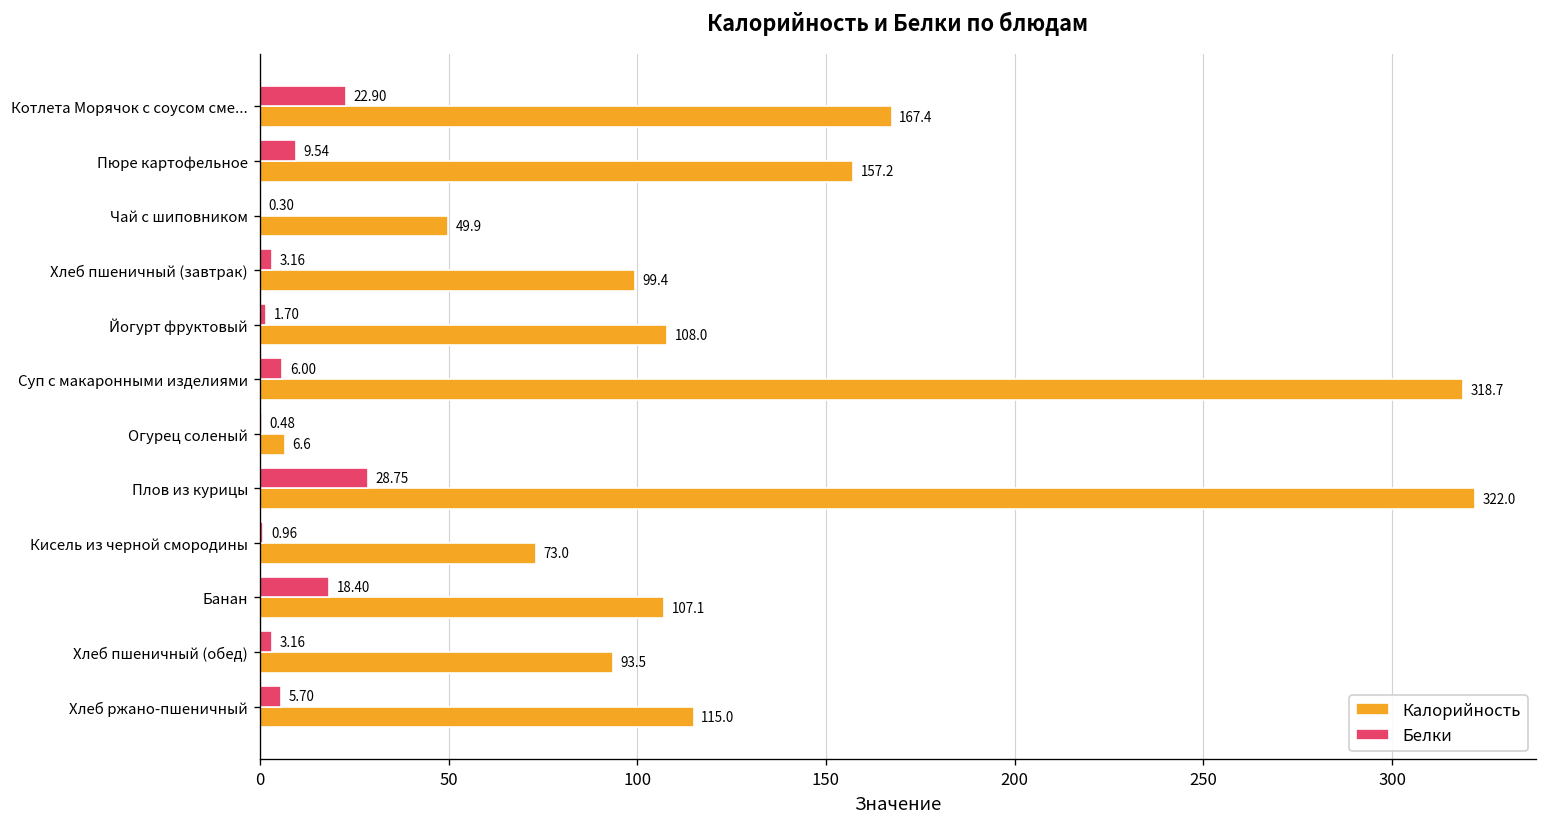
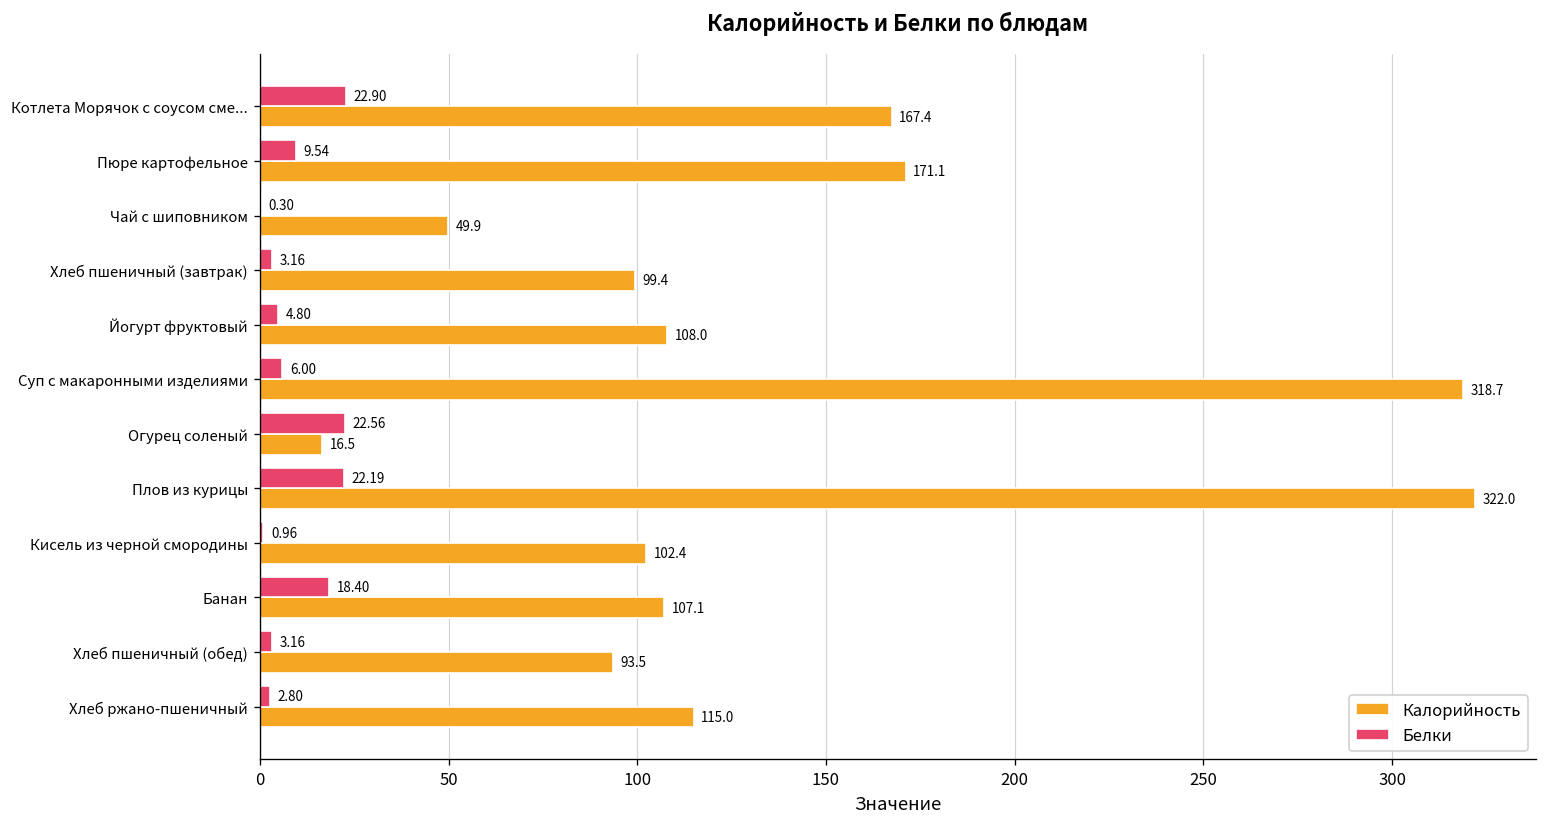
Калорийность, Пюре картофельное: 157.2 -> 171.1
Белки, Йогурт фруктовый: 1.70 -> 4.80
Белки, Огурец соленый: 0.48 -> 22.56
Калорийность, Огурец соленый: 6.6 -> 16.5
Белки, Плов из курицы: 28.75 -> 22.19
Калорийность, Кисель из черной смородины: 73.0 -> 102.4
Белки, Хлеб ржано-пшеничный: 5.70 -> 2.80
